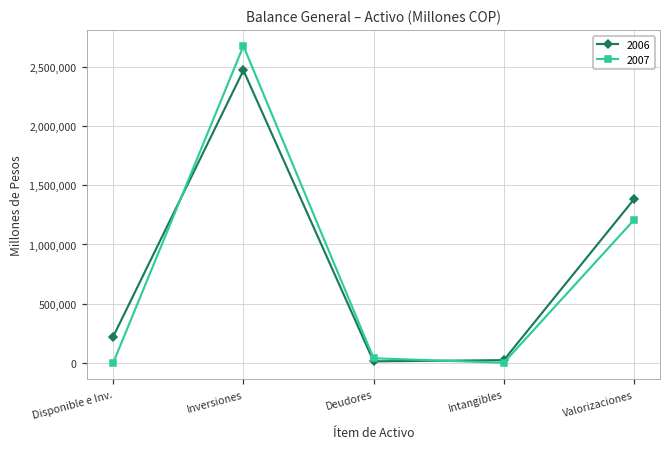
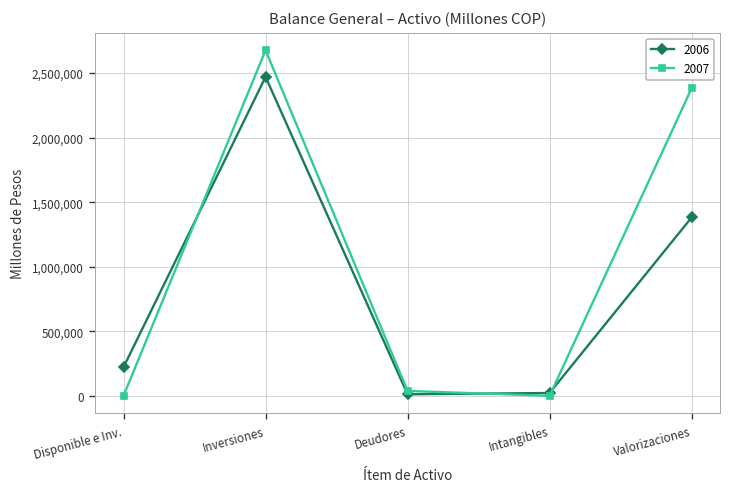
2007, Valorizaciones: 1,210,000 -> 2,380,000
